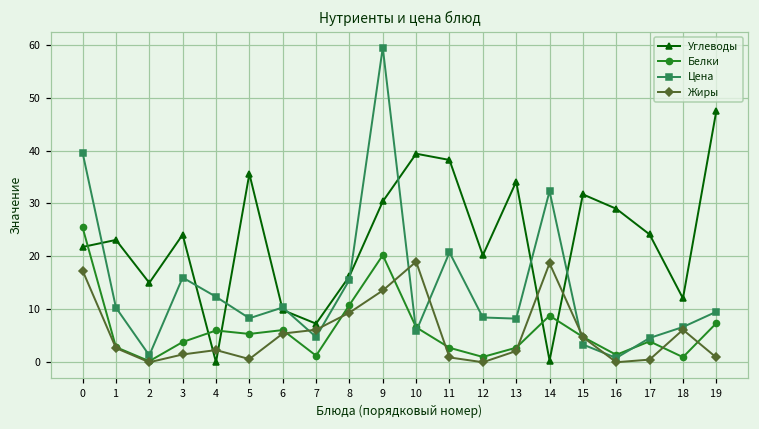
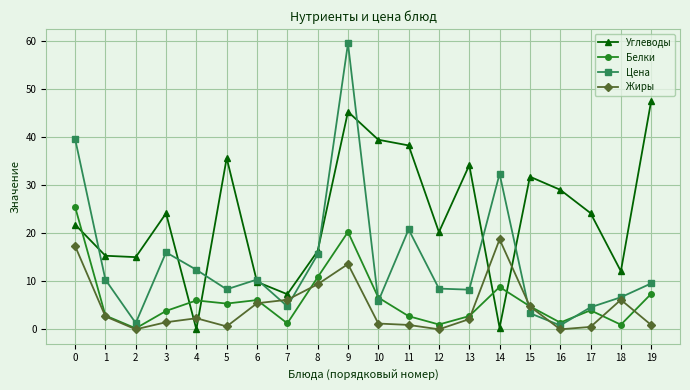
Углеводы, 1: 23 -> 15
Углеводы, 9: 30 -> 45
Жиры, 10: 19 -> 1
